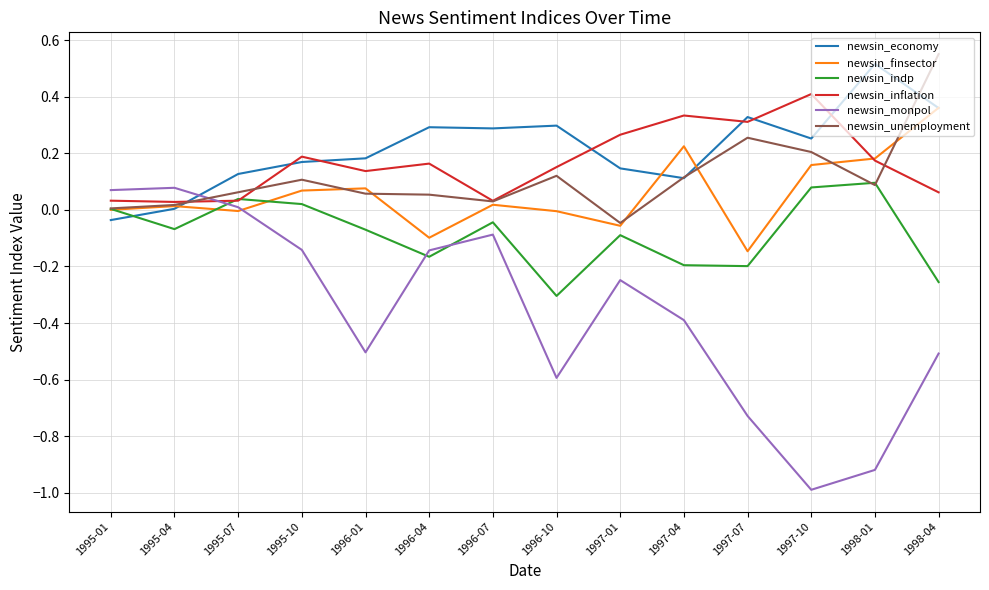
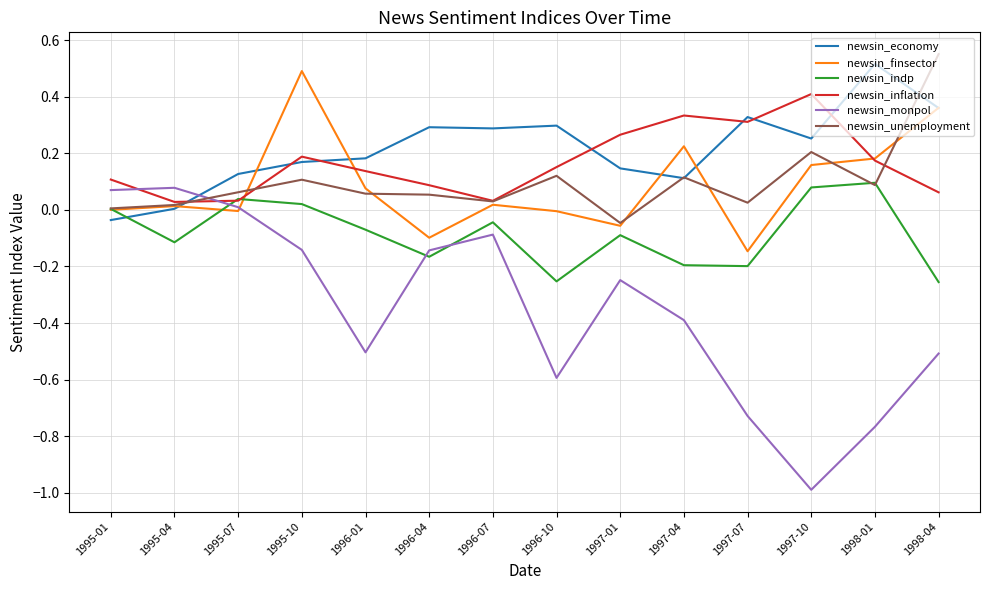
newsin_inflation, 1995-01: 0.03 -> 0.11
newsin_indp, 1995-04: -0.07 -> -0.11
newsin_finsector, 1995-10: 0.07 -> 0.49
newsin_inflation, 1996-04: 0.16 -> 0.09
newsin_indp, 1996-10: -0.30 -> -0.25
newsin_unemployment, 1997-07: 0.25 -> 0.03
newsin_monpol, 1998-01: -0.92 -> -0.77
